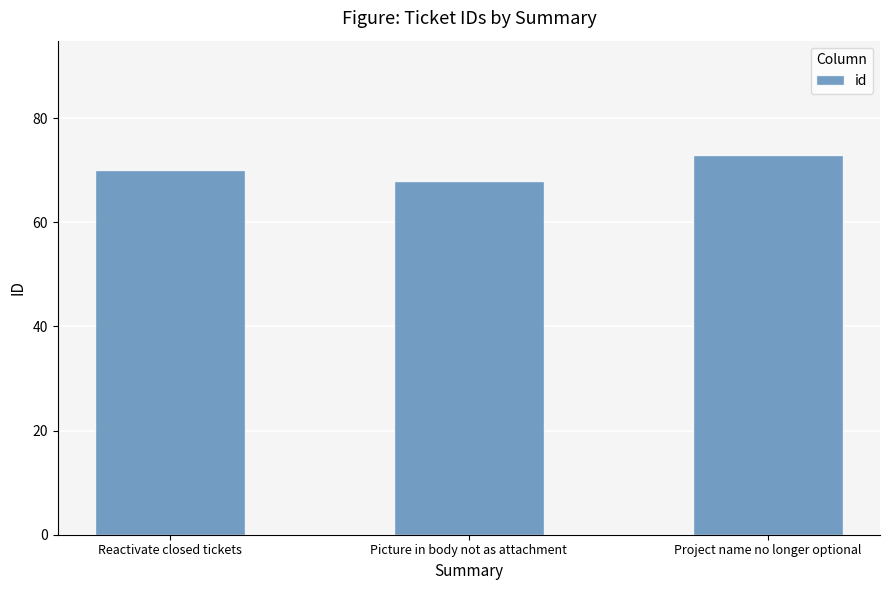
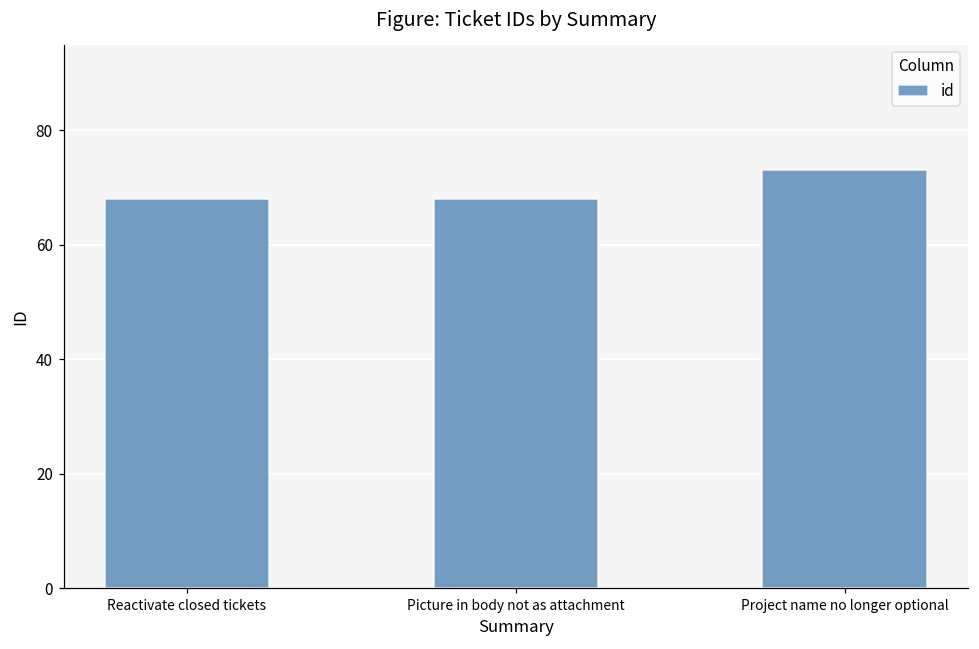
Reactivate closed tickets: 70 -> 68
